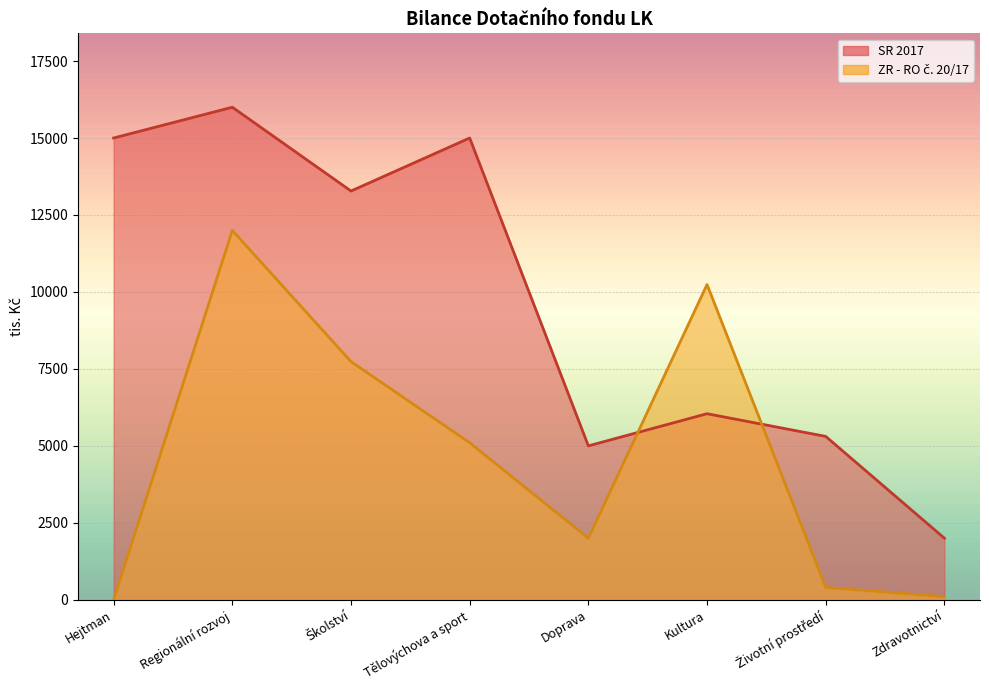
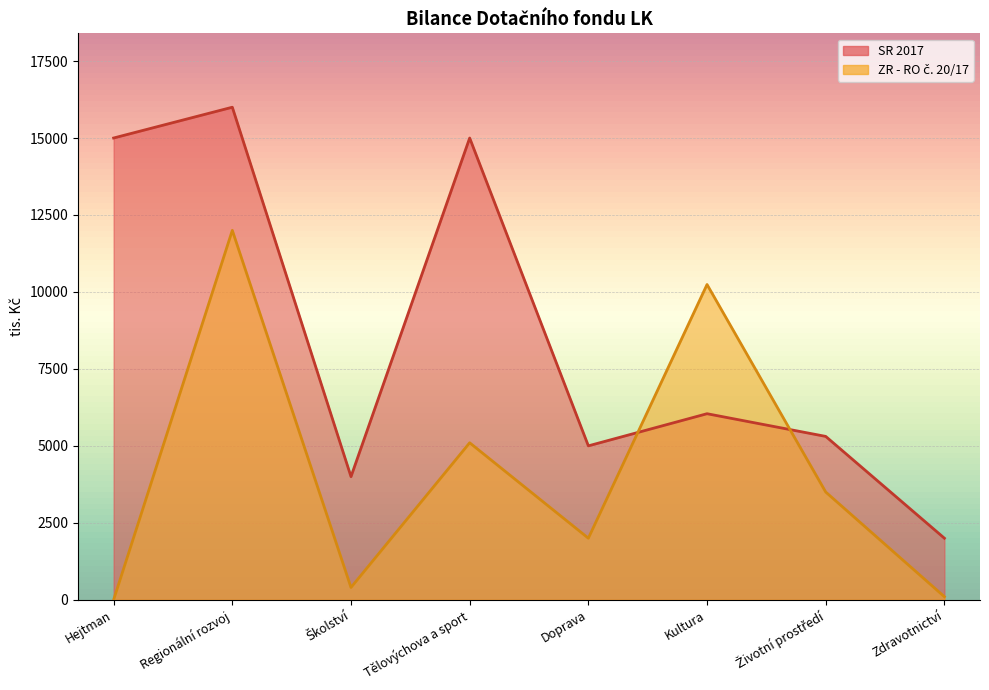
SR 2017, Školství: 13300 -> 4000
ZR - RO č. 20/17, Školství: 7700 -> 400
ZR - RO č. 20/17, Životní prostředí: 400 -> 3500
